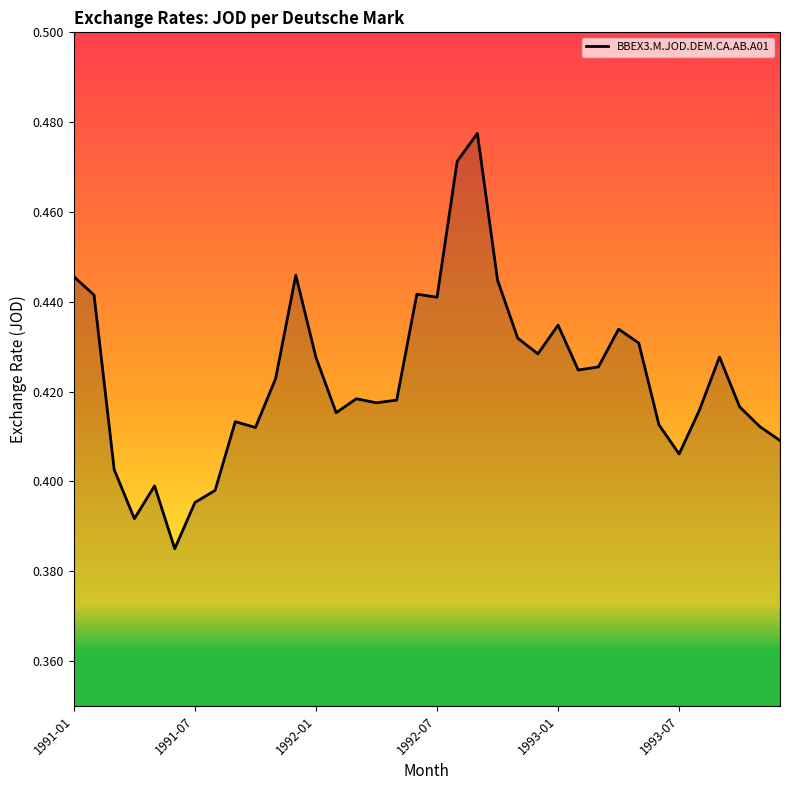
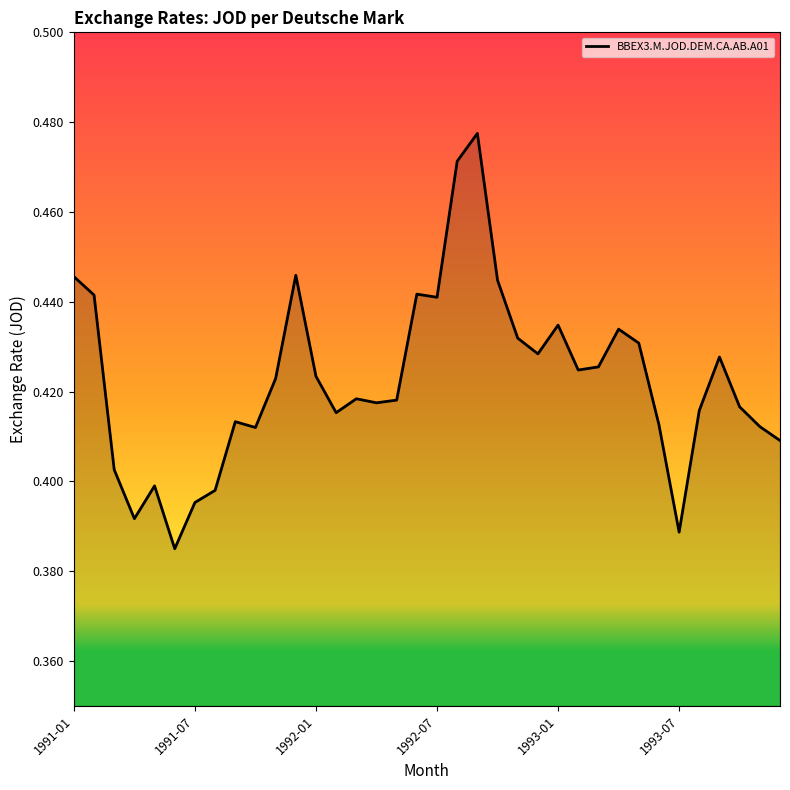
1992-01: 0.428 -> 0.423
1993-07: 0.406 -> 0.389
